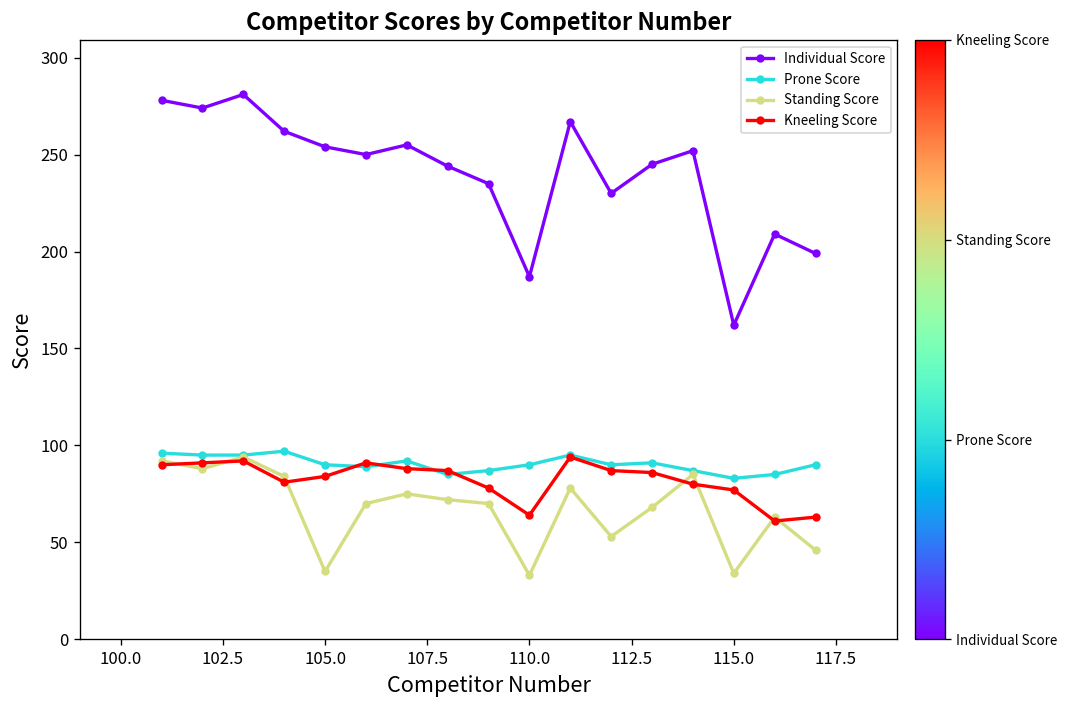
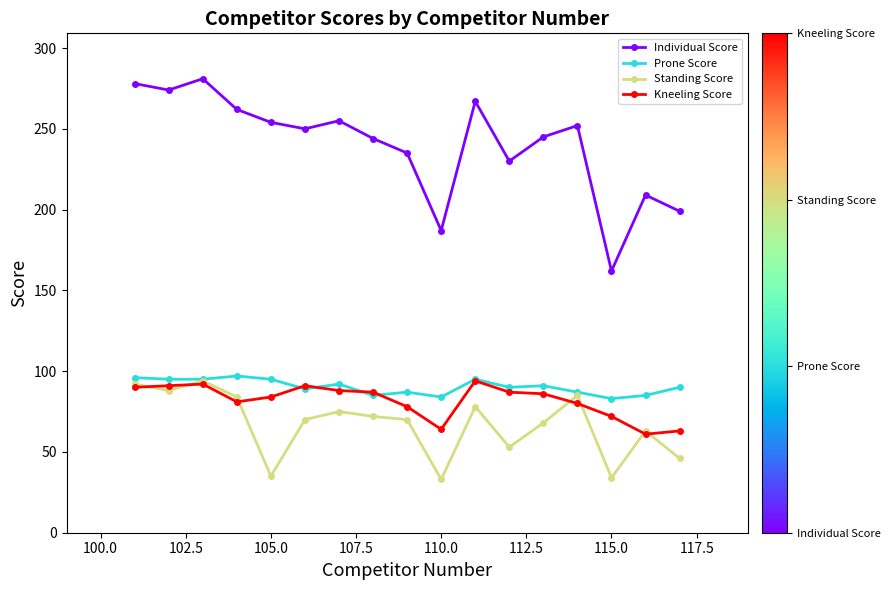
Prone Score, 105.0: 90 -> 95
Prone Score, 110.0: 90 -> 84
Kneeling Score, 115.0: 77 -> 72
